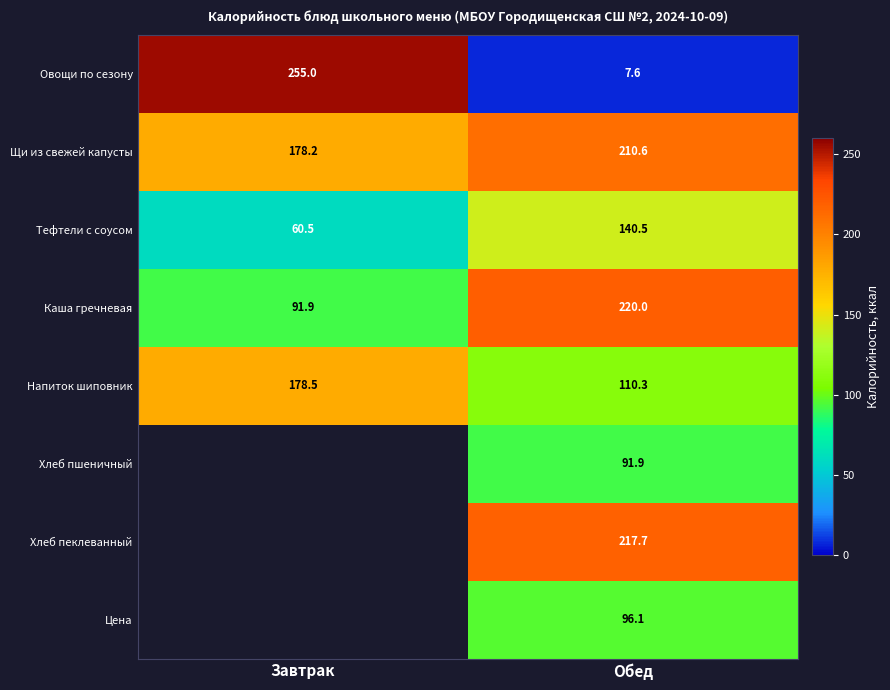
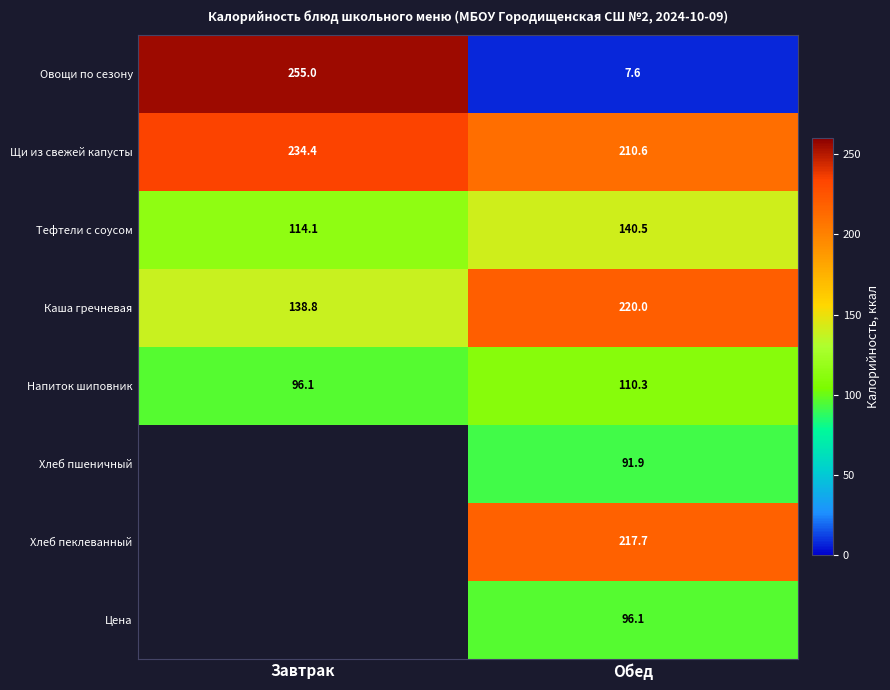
Щи из свежей капусты, Завтрак: 178.2 -> 234.4
Тефтели с соусом, Завтрак: 60.5 -> 114.1
Каша гречневая, Завтрак: 91.9 -> 138.8
Напиток шиповник, Завтрак: 178.5 -> 96.1
